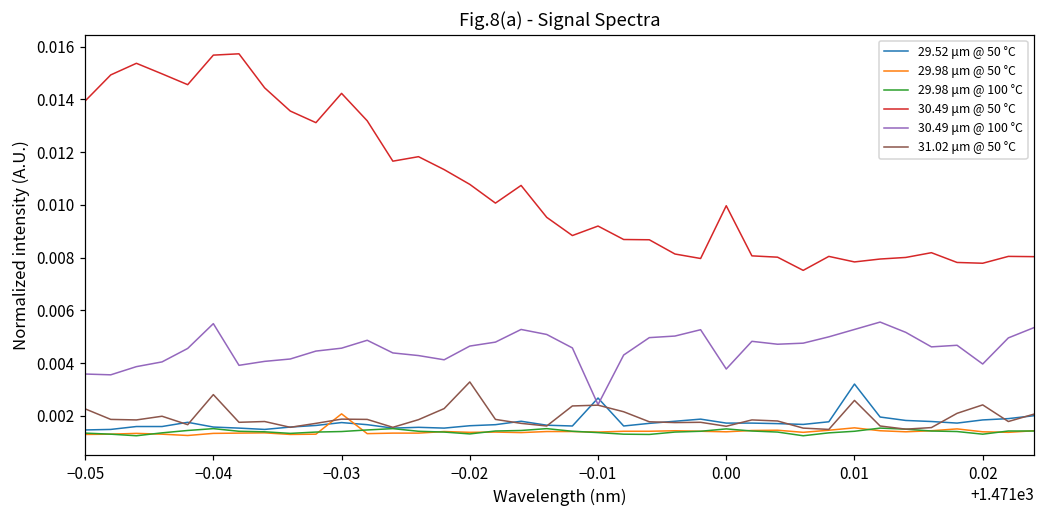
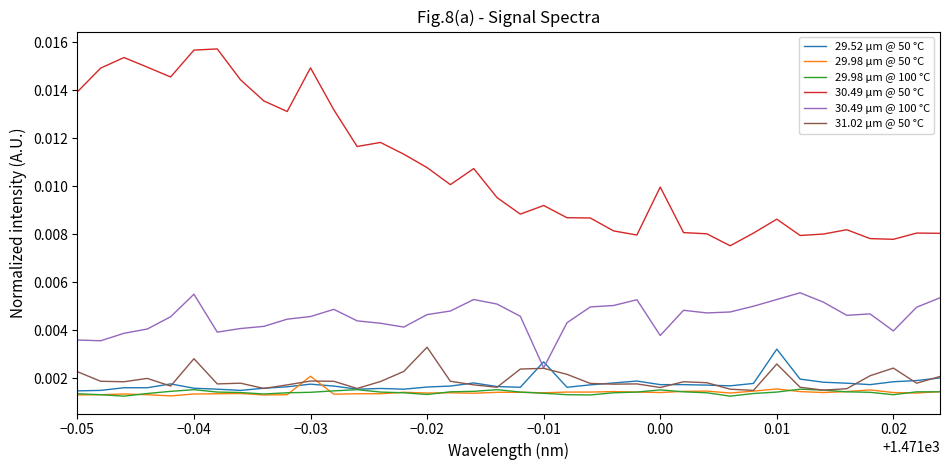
30.49 μm @ 50 °C, −0.03: 0.0142 -> 0.0149
30.49 μm @ 50 °C, 0.01: 0.0078 -> 0.0086
